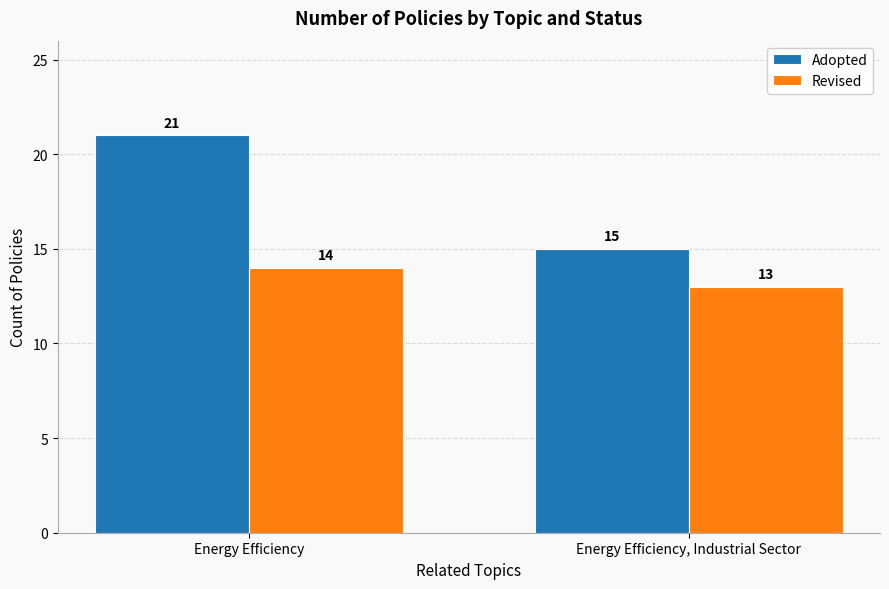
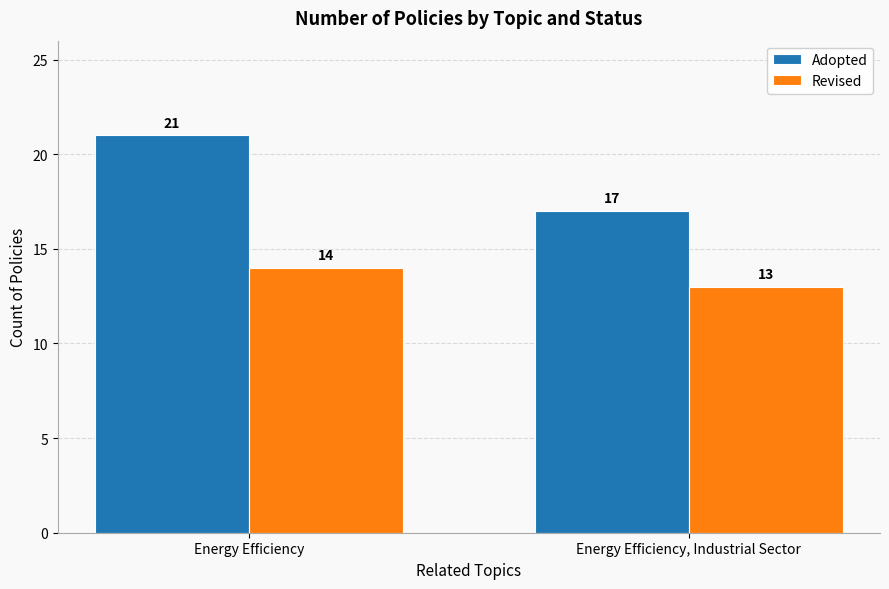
Adopted, Energy Efficiency, Industrial Sector: 15 -> 17
